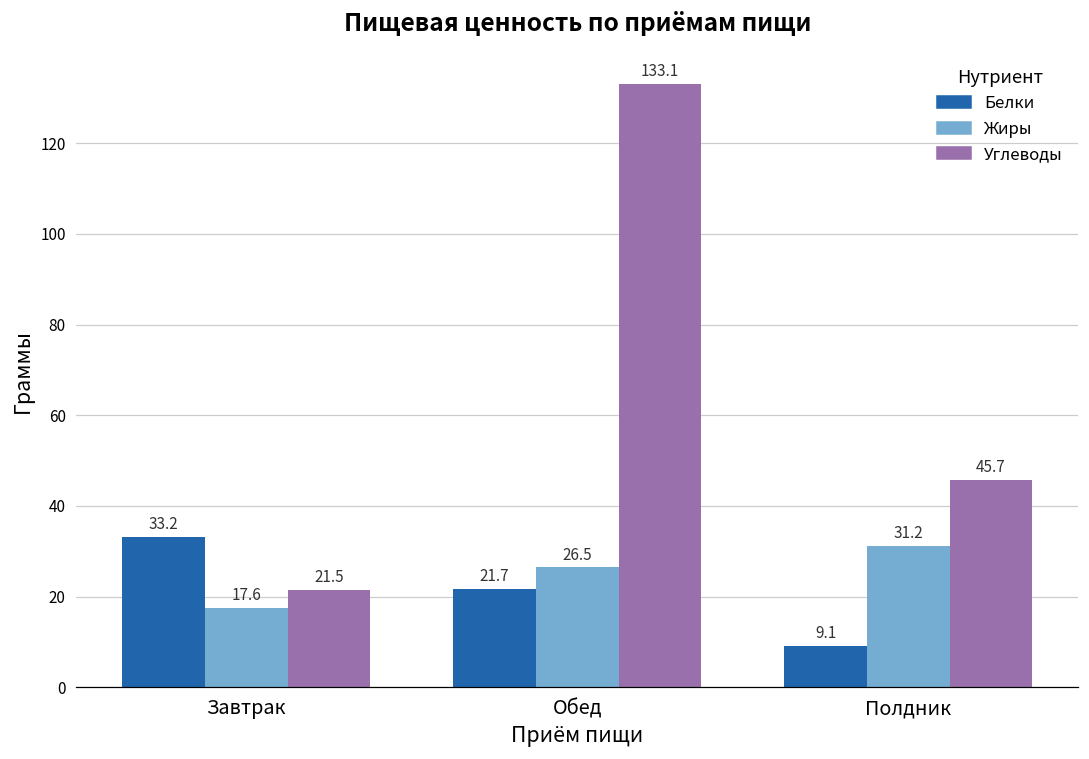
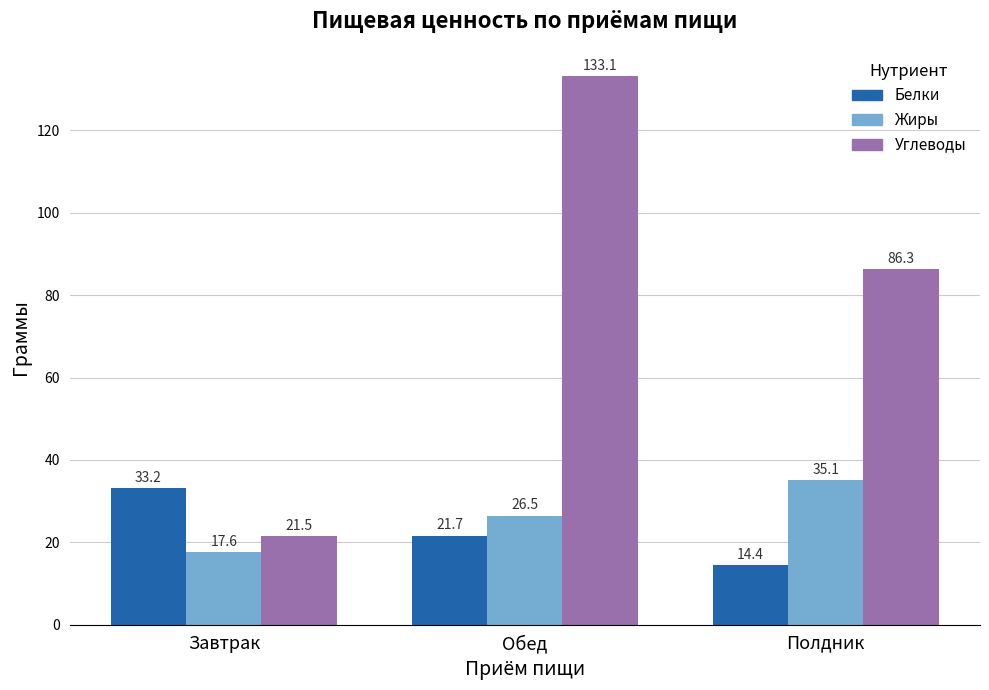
Белки, Полдник: 9.1 -> 14.4
Жиры, Полдник: 31.2 -> 35.1
Углеводы, Полдник: 45.7 -> 86.3
